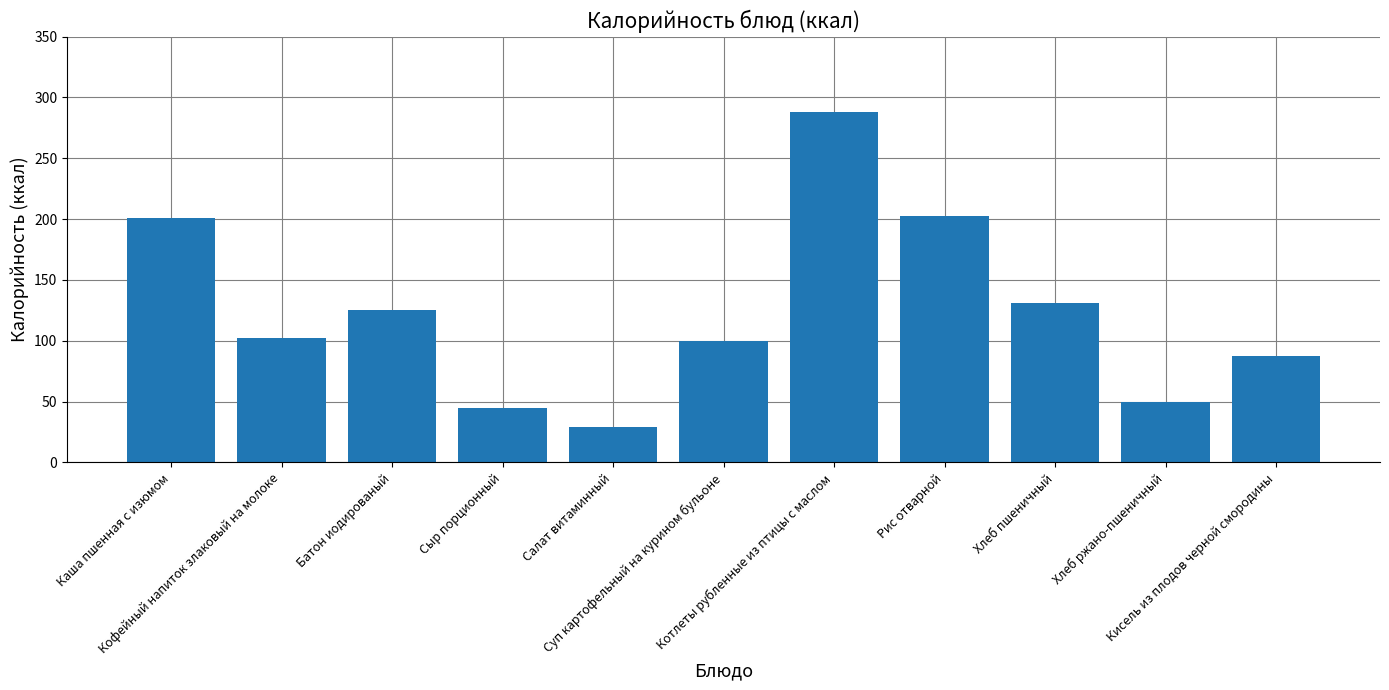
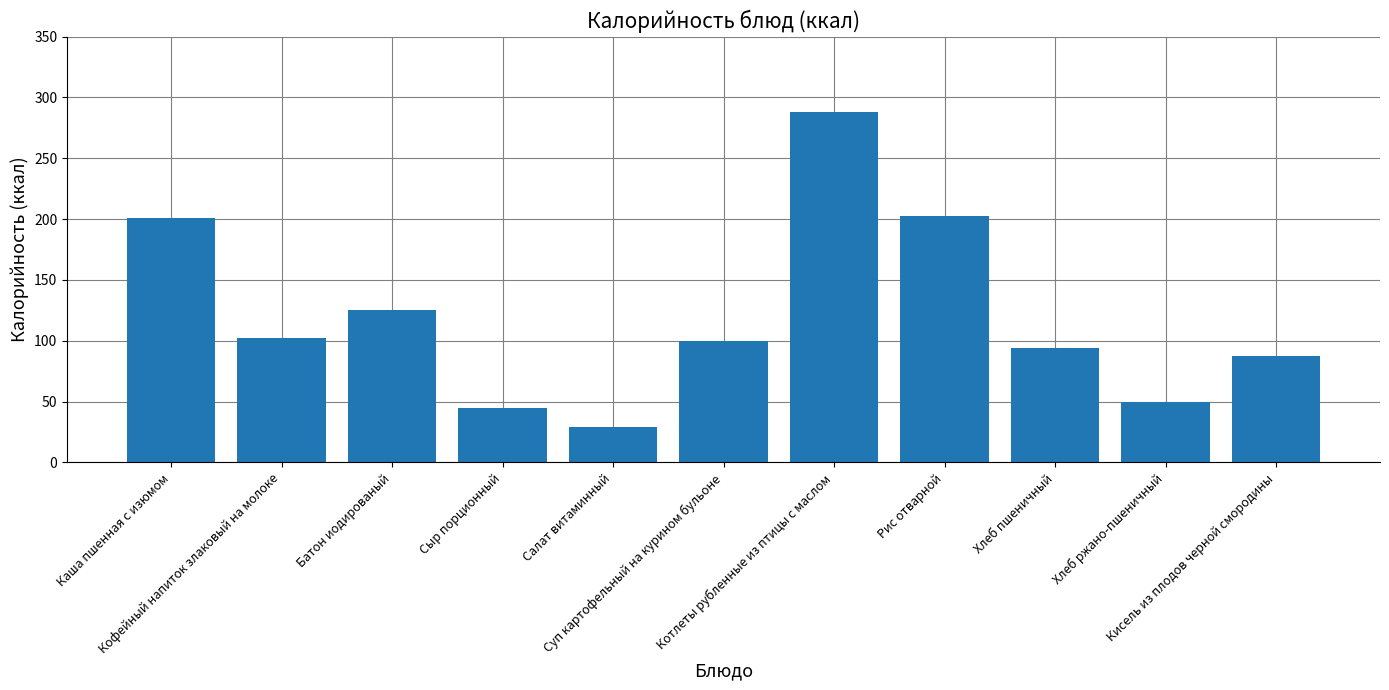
Хлеб пшеничный: 131 -> 94
